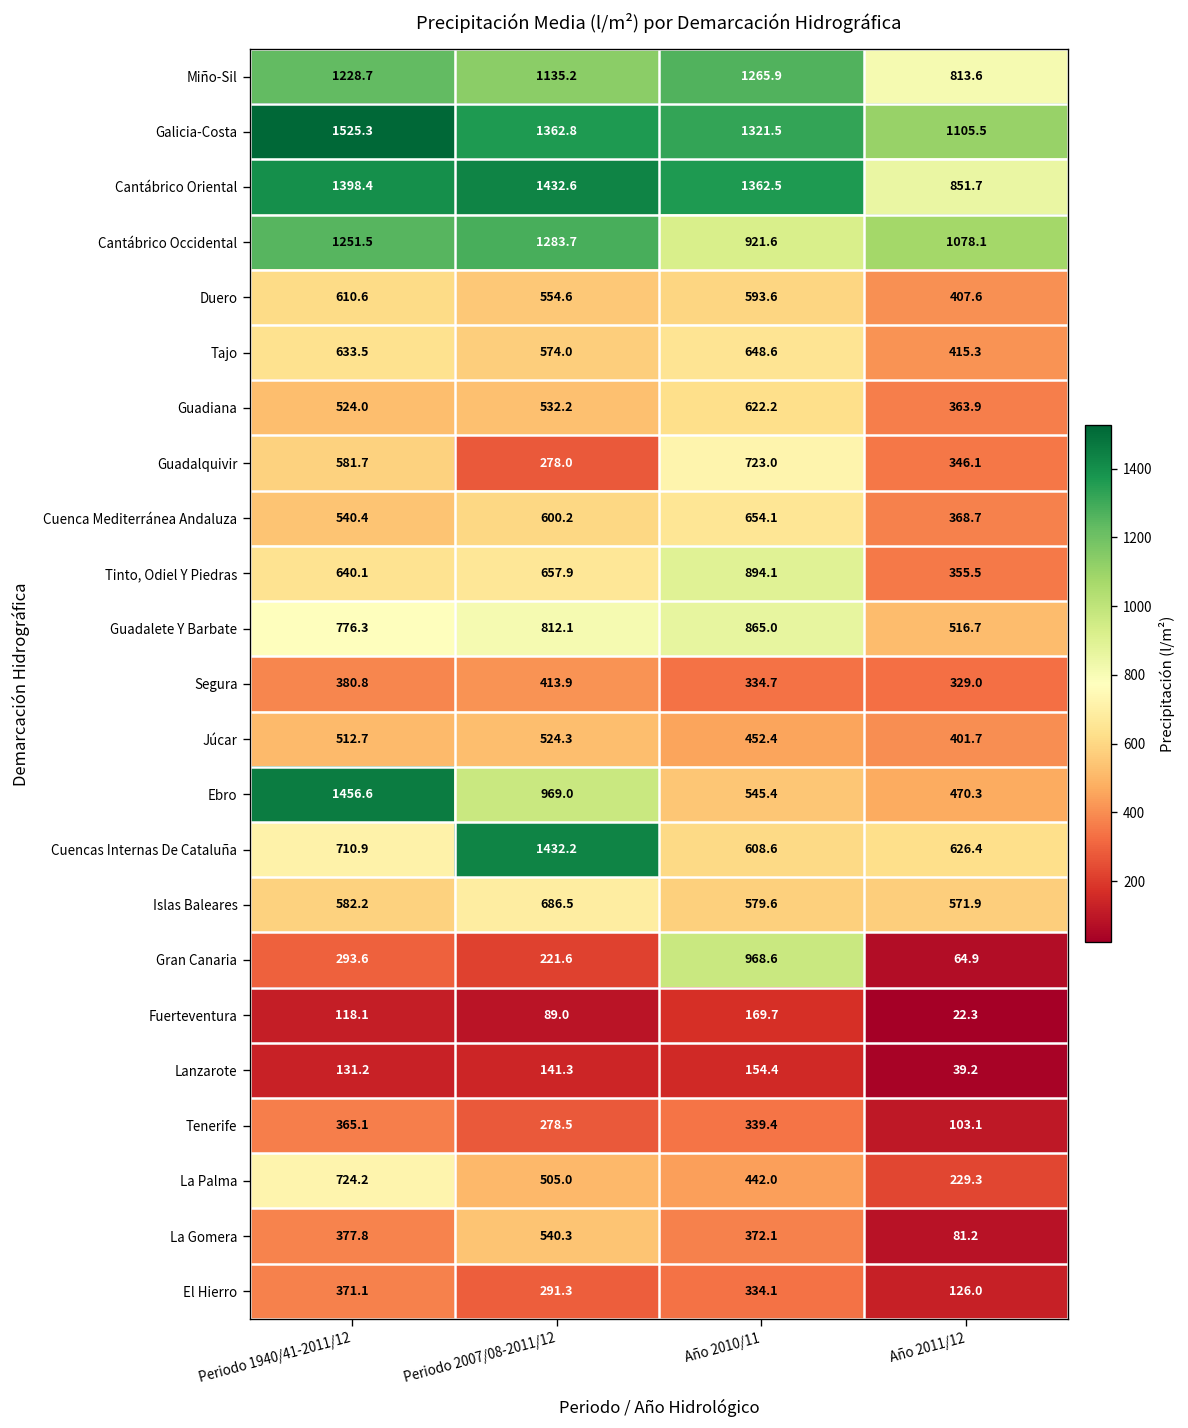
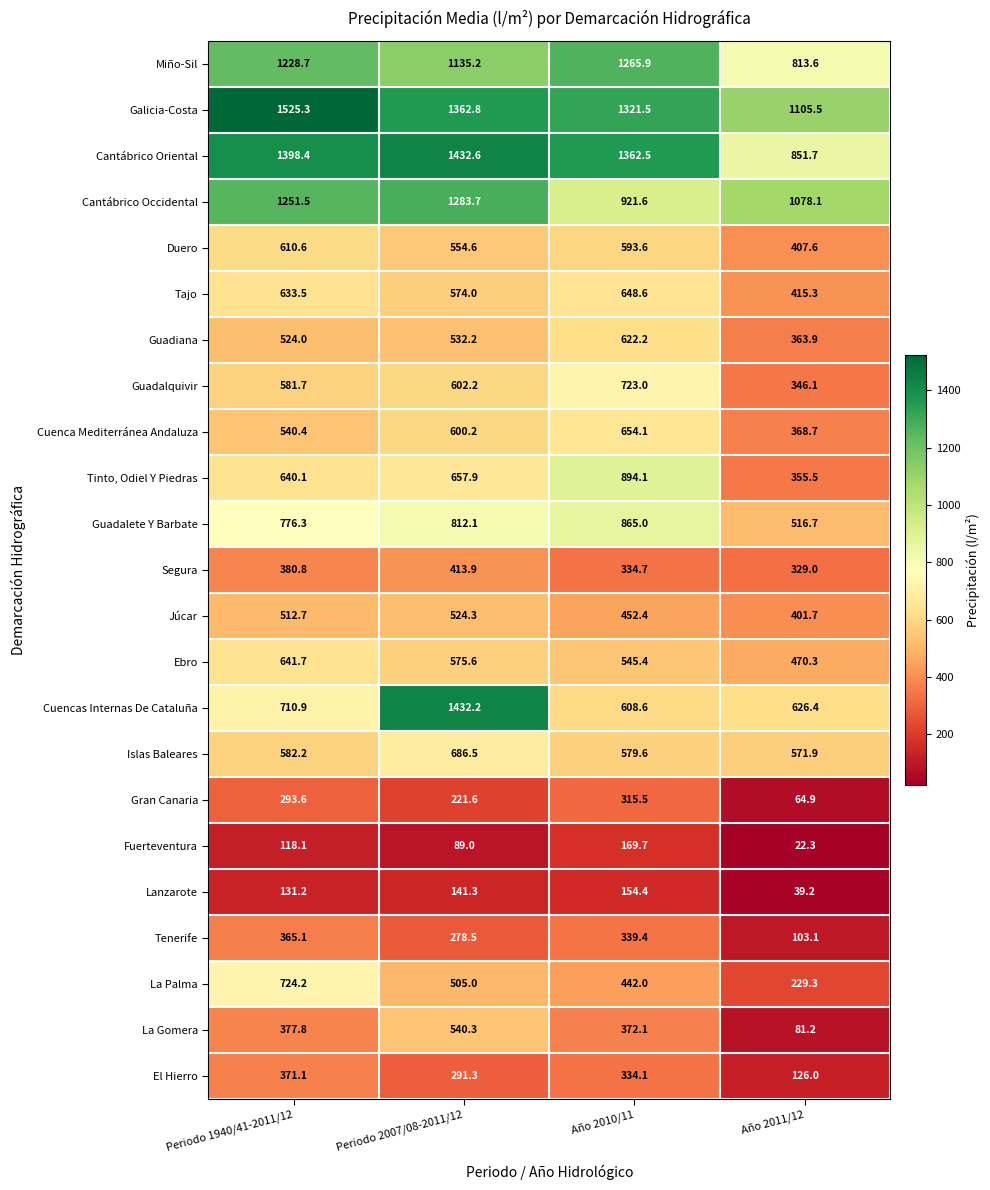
Guadalquivir, Periodo 2007/08-2011/12: 278.0 -> 602.2
Ebro, Periodo 1940/41-2011/12: 1456.6 -> 641.7
Ebro, Periodo 2007/08-2011/12: 969.0 -> 575.6
Gran Canaria, Año 2010/11: 968.6 -> 315.5
